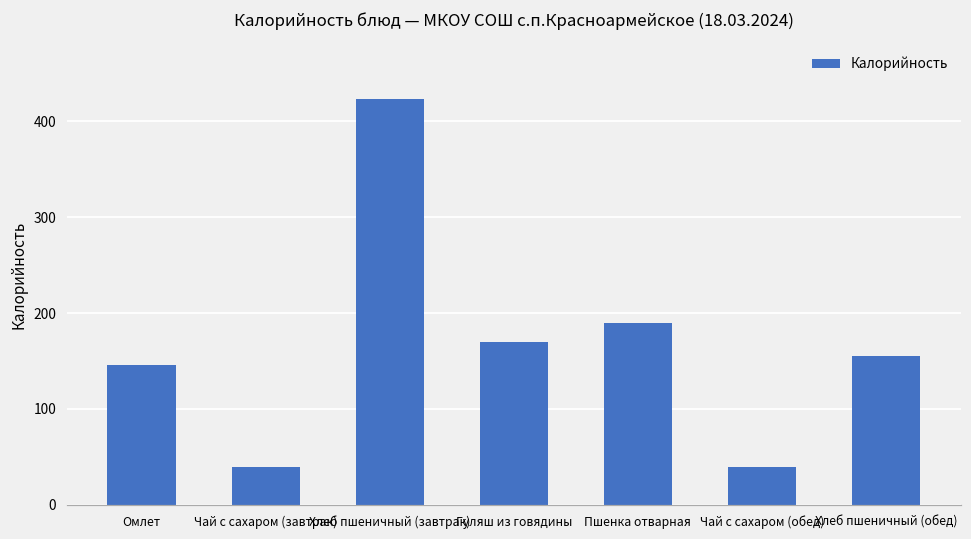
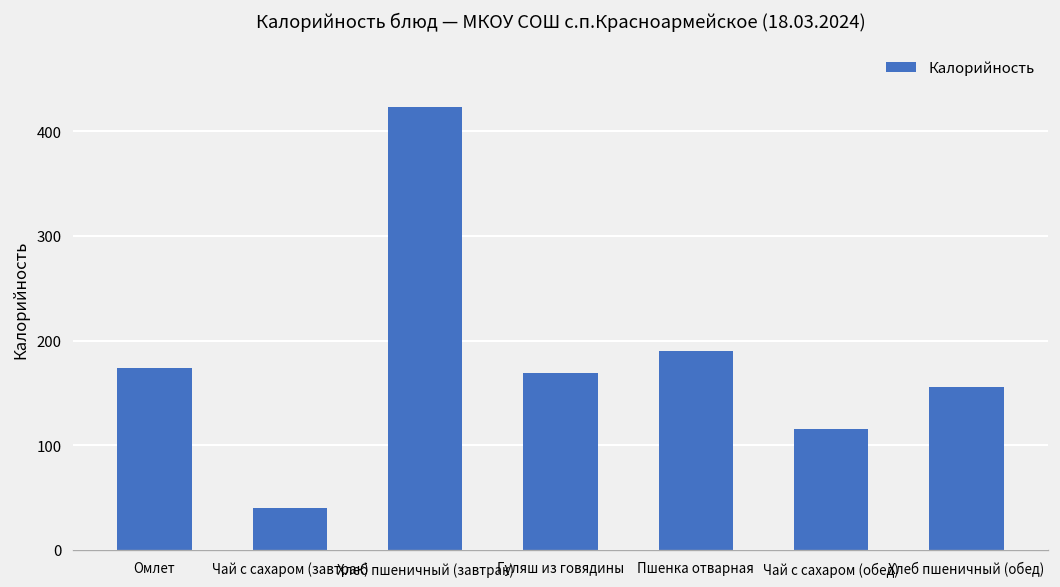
Омлет: 150 -> 170
Чай с сахаром (обед): 40 -> 120
